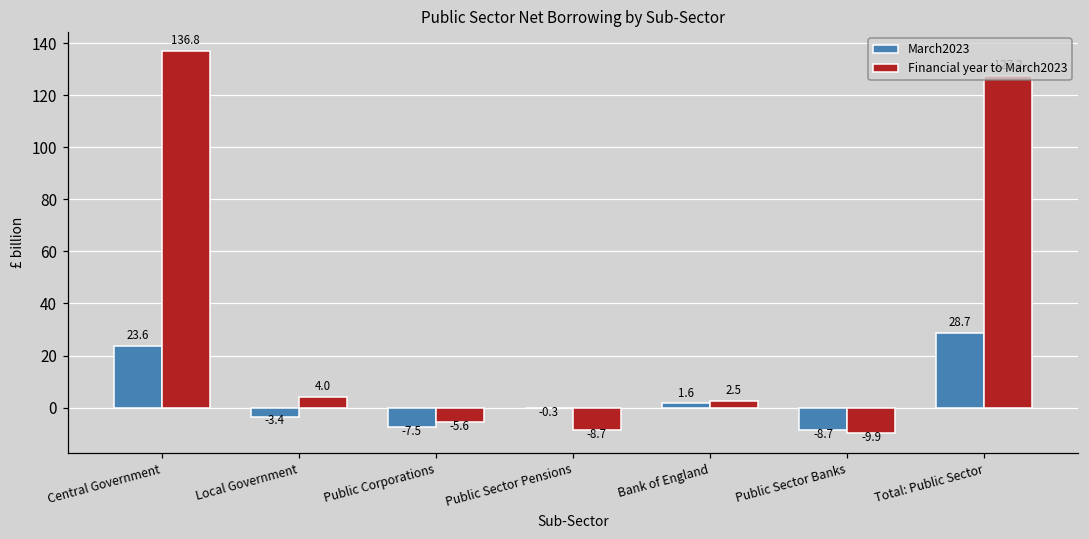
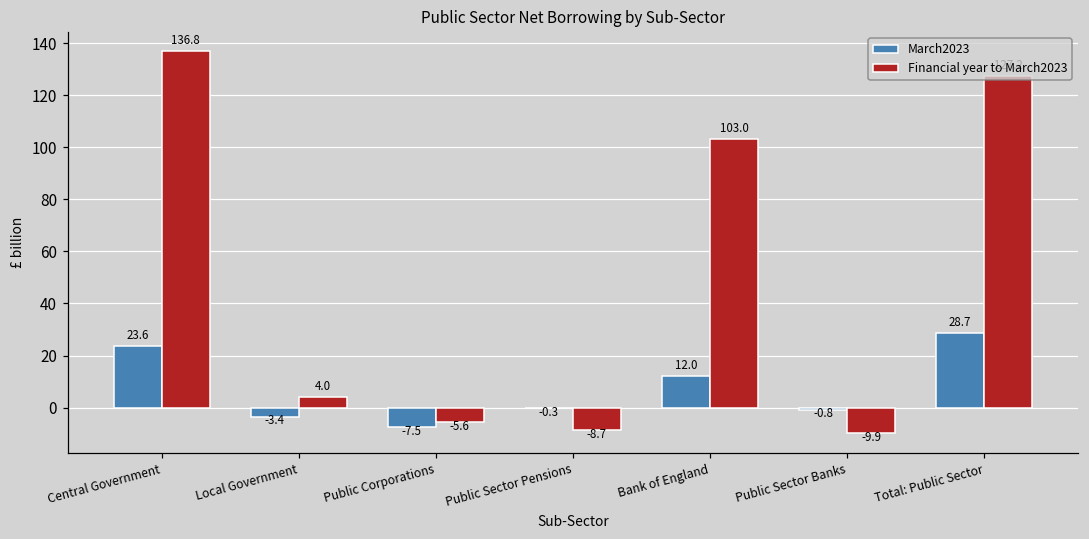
March2023, Bank of England: 1.6 -> 12.0
Financial year to March2023, Bank of England: 2.5 -> 103.0
March2023, Public Sector Banks: -8.7 -> -0.8
